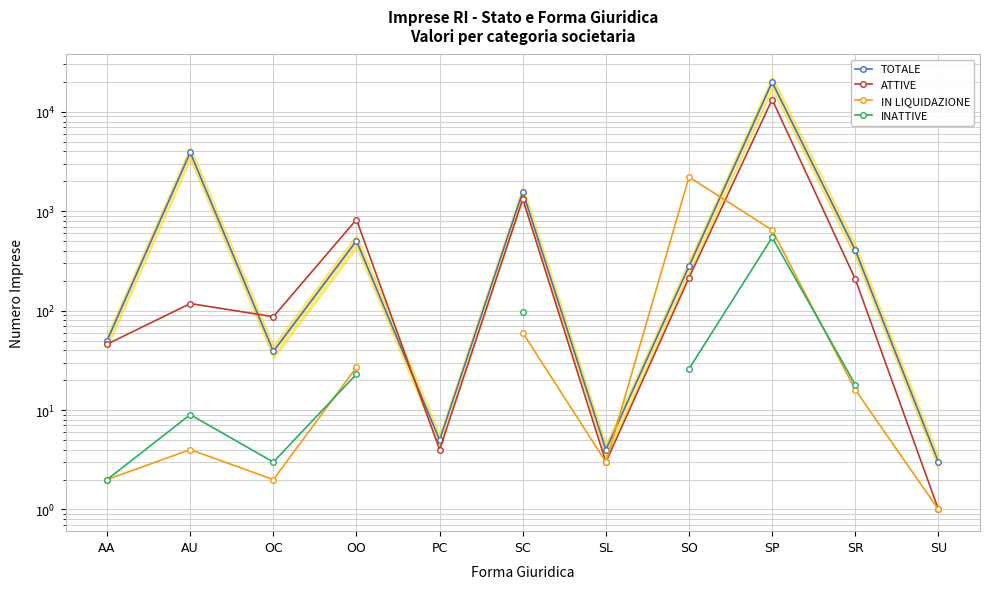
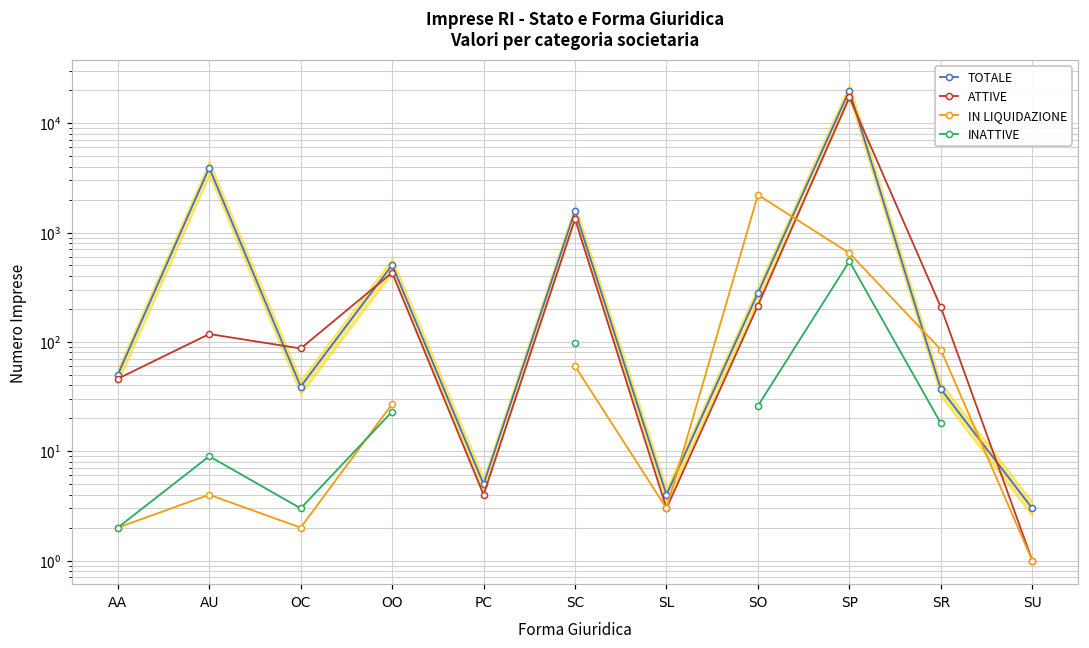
ATTIVE, OO: 800 -> 430
ATTIVE, SP: 13000 -> 17000
TOTALE, SR: 410 -> 37
IN LIQUIDAZIONE, SR: 16 -> 90
